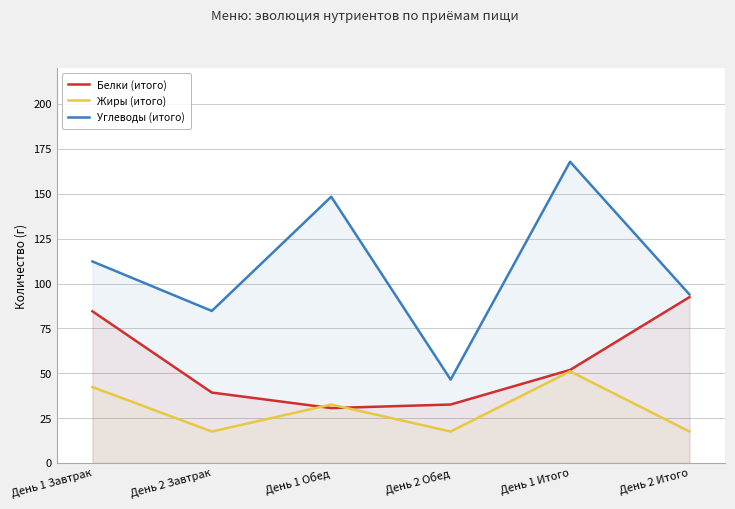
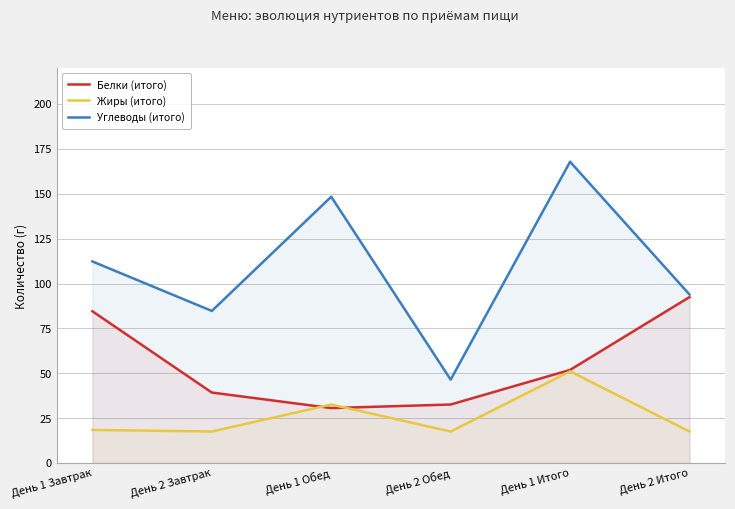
Жиры (итого), День 1 Завтрак: 42 -> 18
